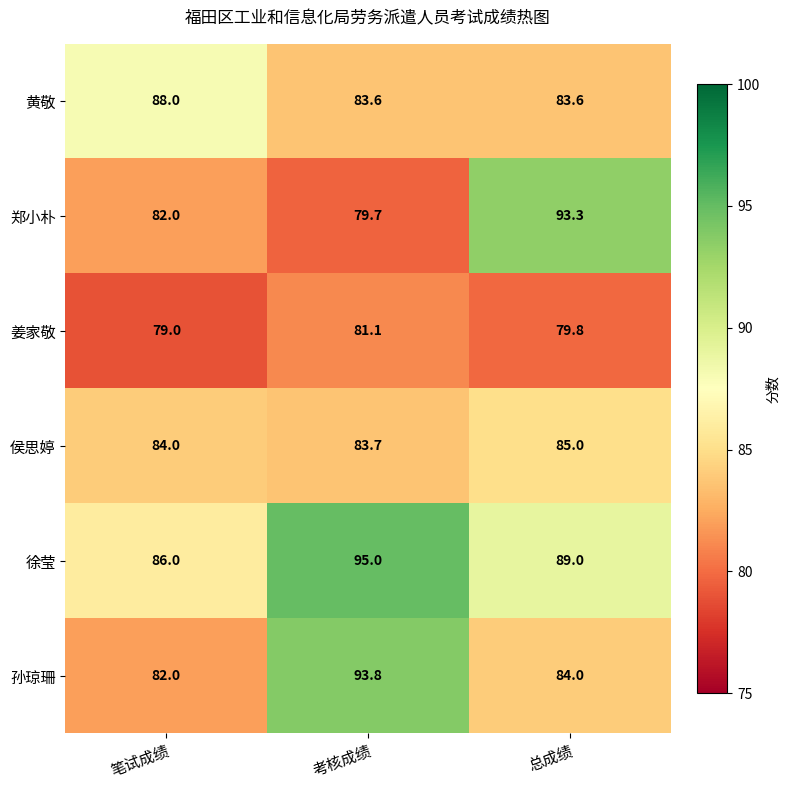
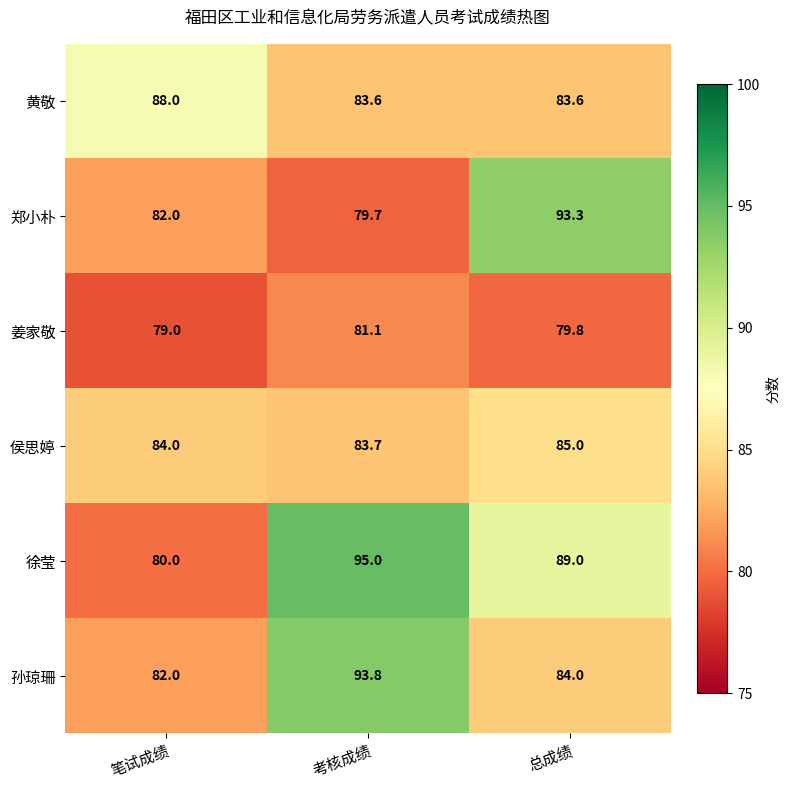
徐莹, 笔试成绩: 86.0 -> 80.0
